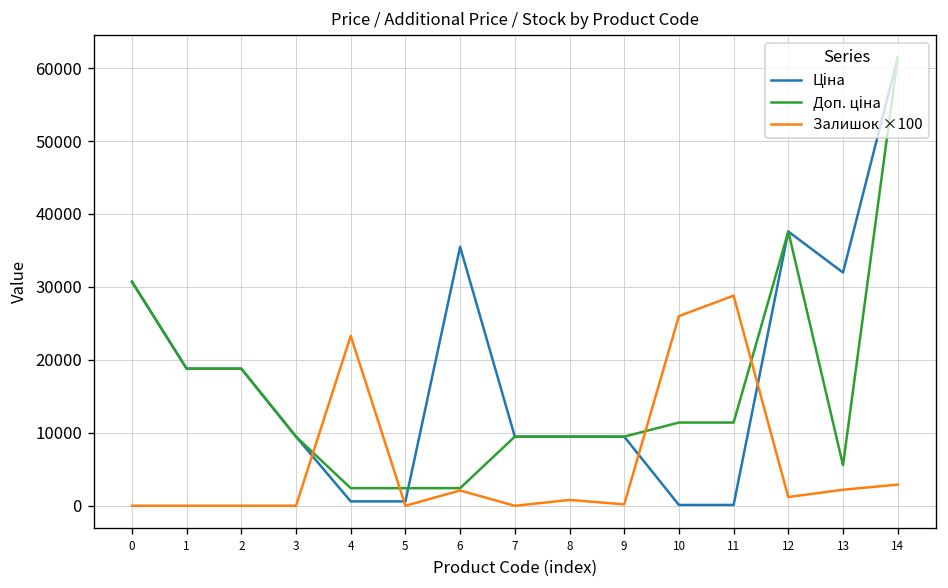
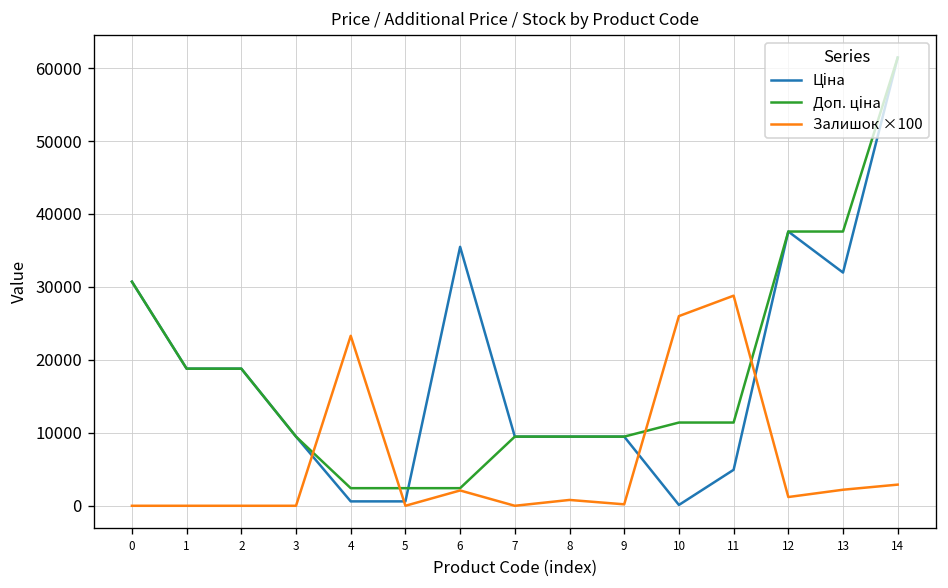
Ціна, 11: 0 -> 5000
Доп. ціна, 13: 6000 -> 38000
